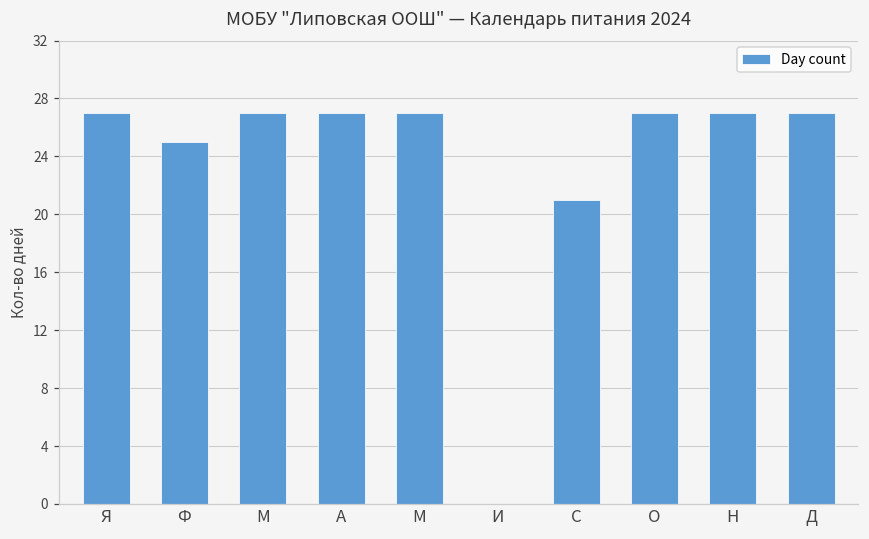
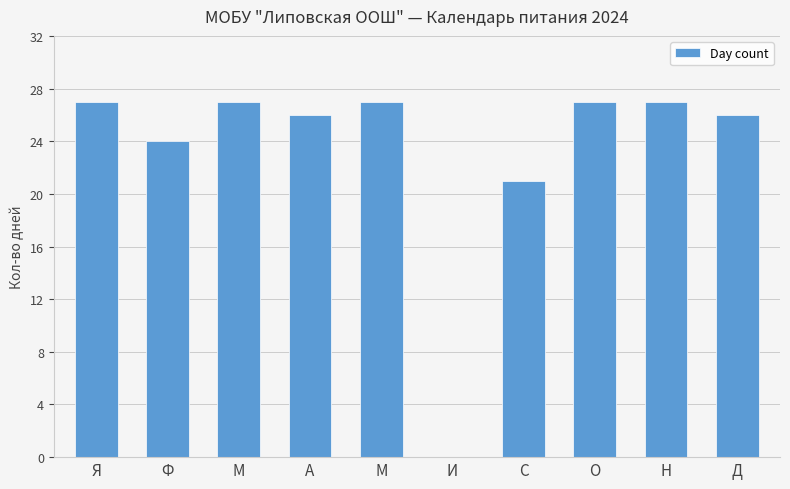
Ф: 25 -> 24
А: 27 -> 26
Д: 27 -> 26
